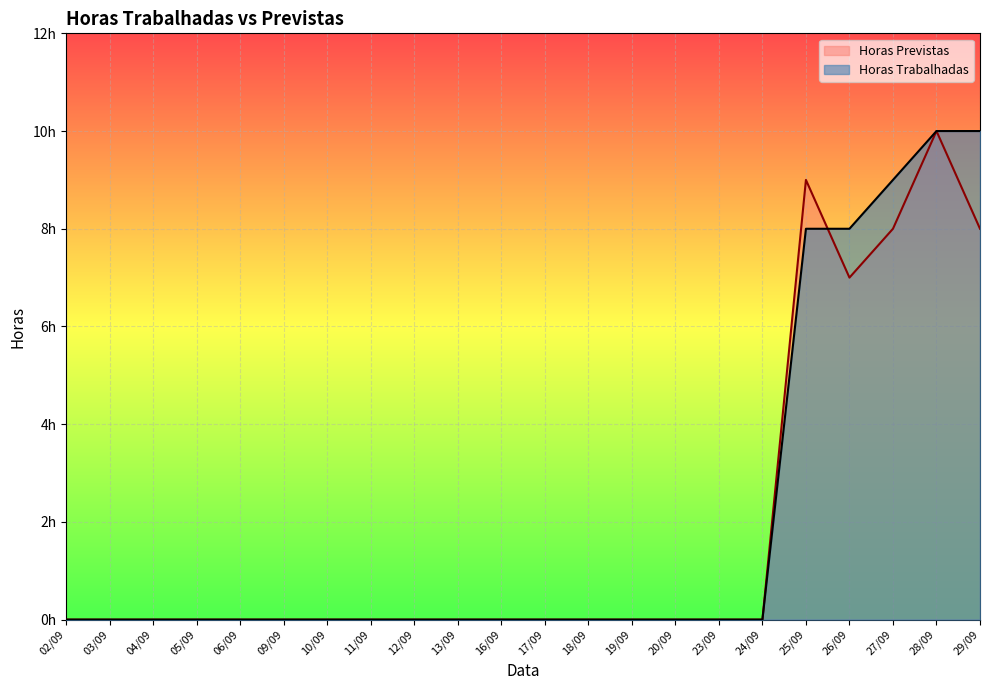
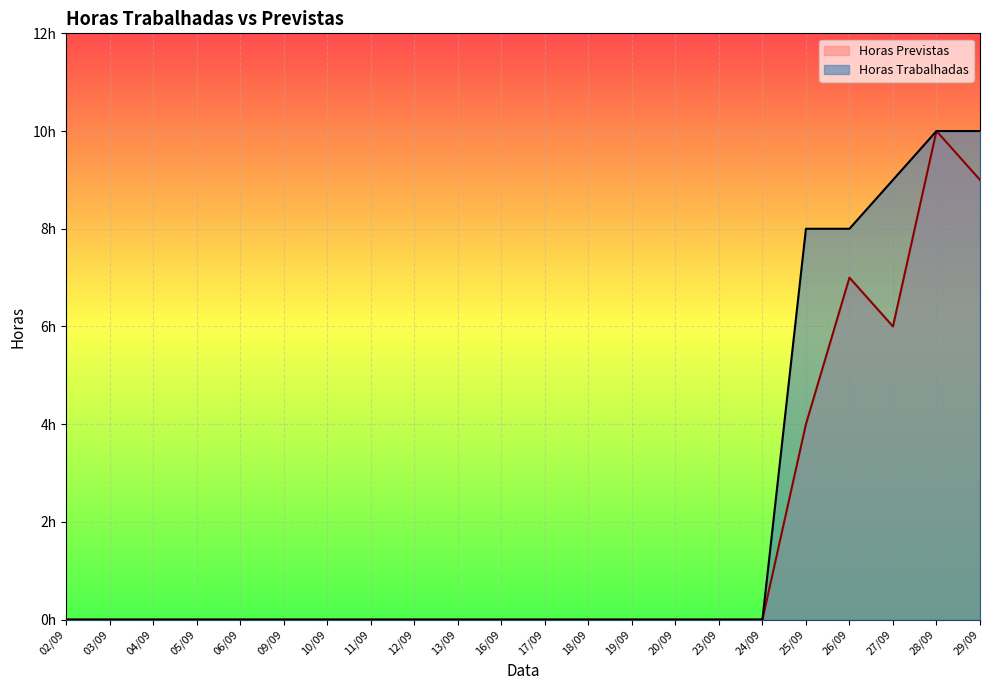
Horas Previstas, 25/09: 9h -> 4h
Horas Previstas, 27/09: 8h -> 6h
Horas Previstas, 29/09: 8h -> 9h
